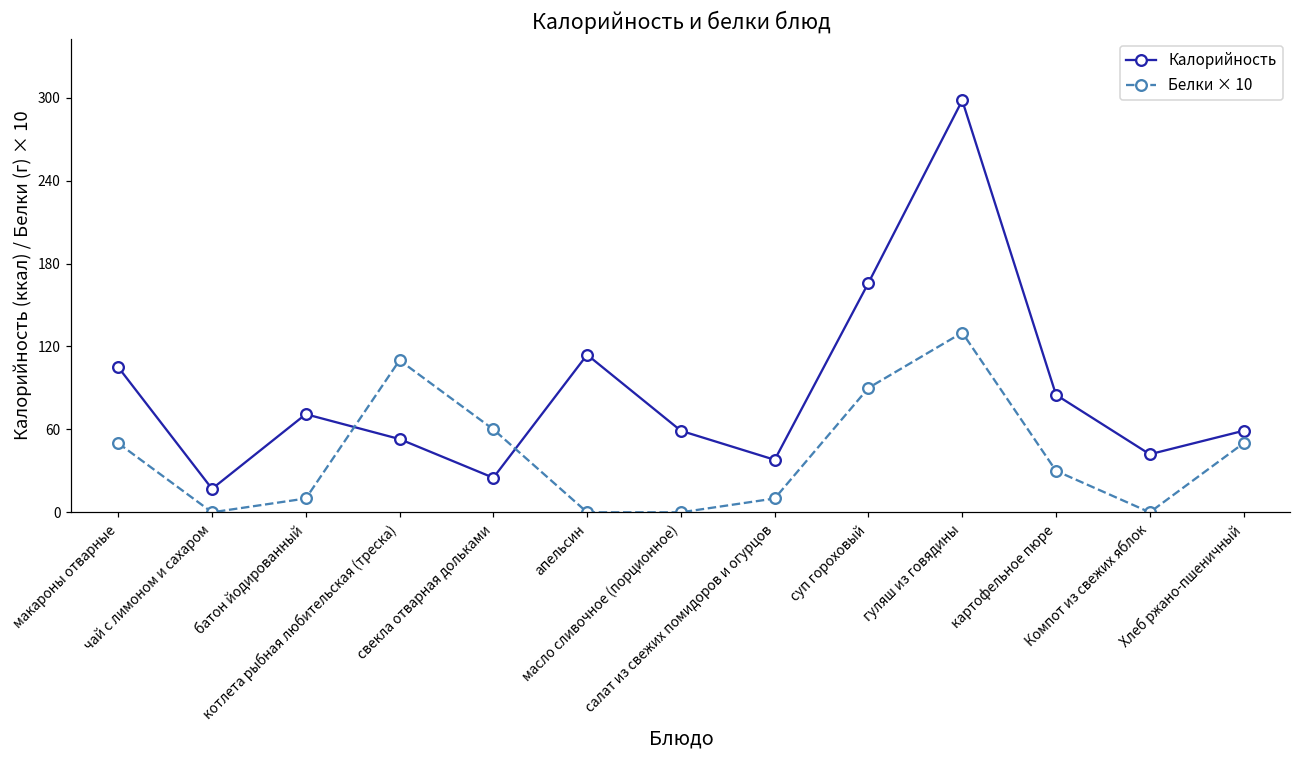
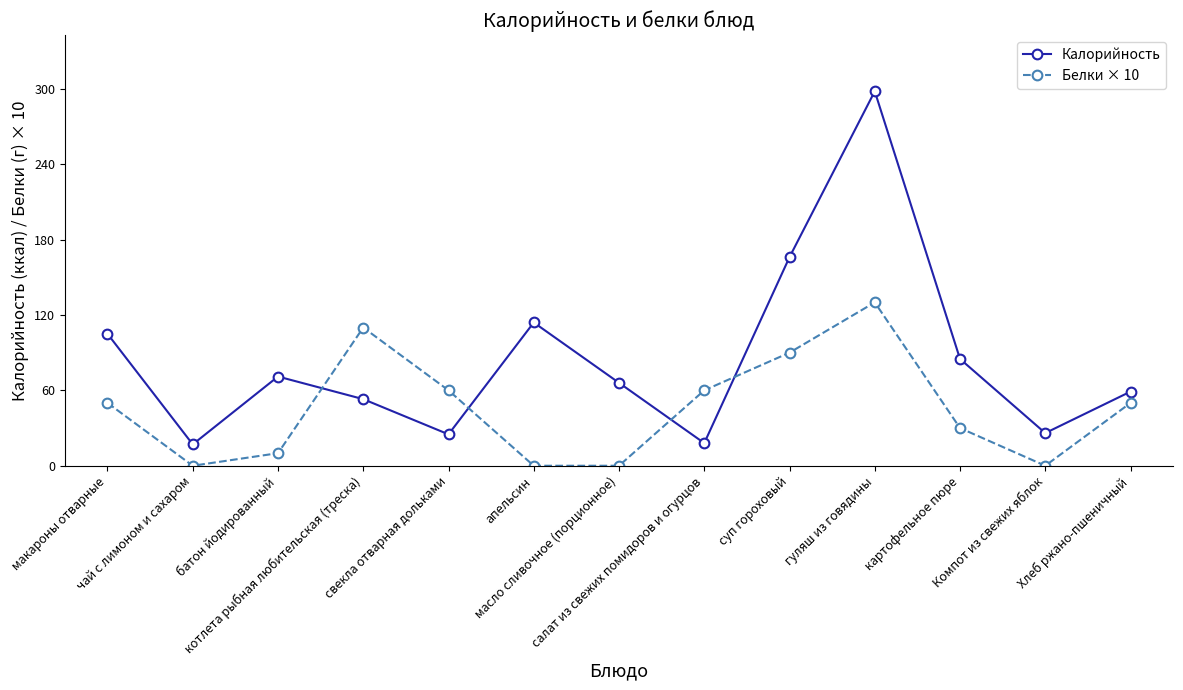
Калорийность, масло сливочное (порционное): 59 -> 66
Калорийность, салат из свежих помидоров и огурцов: 38 -> 18
Белки × 10, салат из свежих помидоров и огурцов: 10 -> 60
Калорийность, Компот из свежих яблок: 42 -> 26
